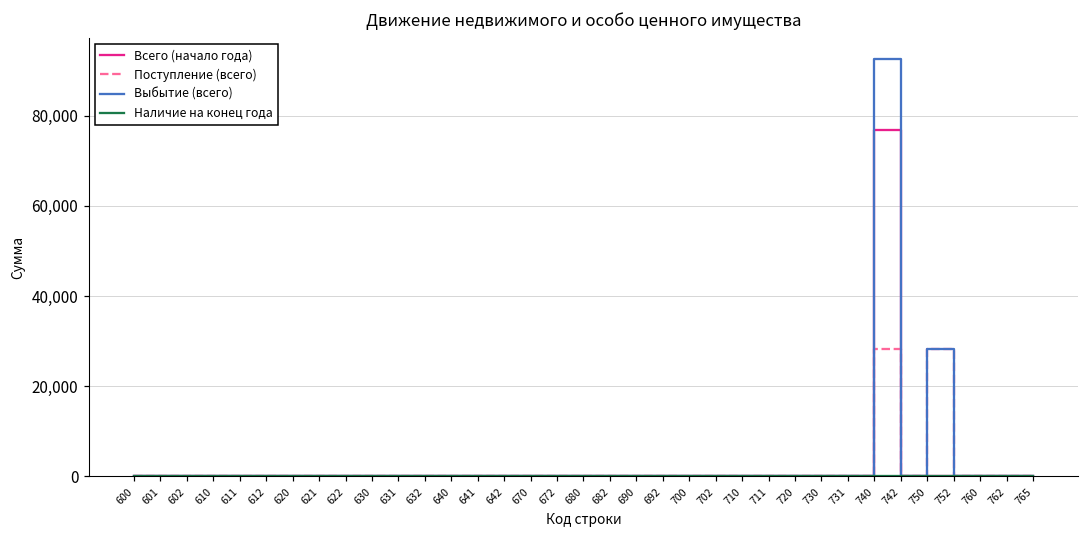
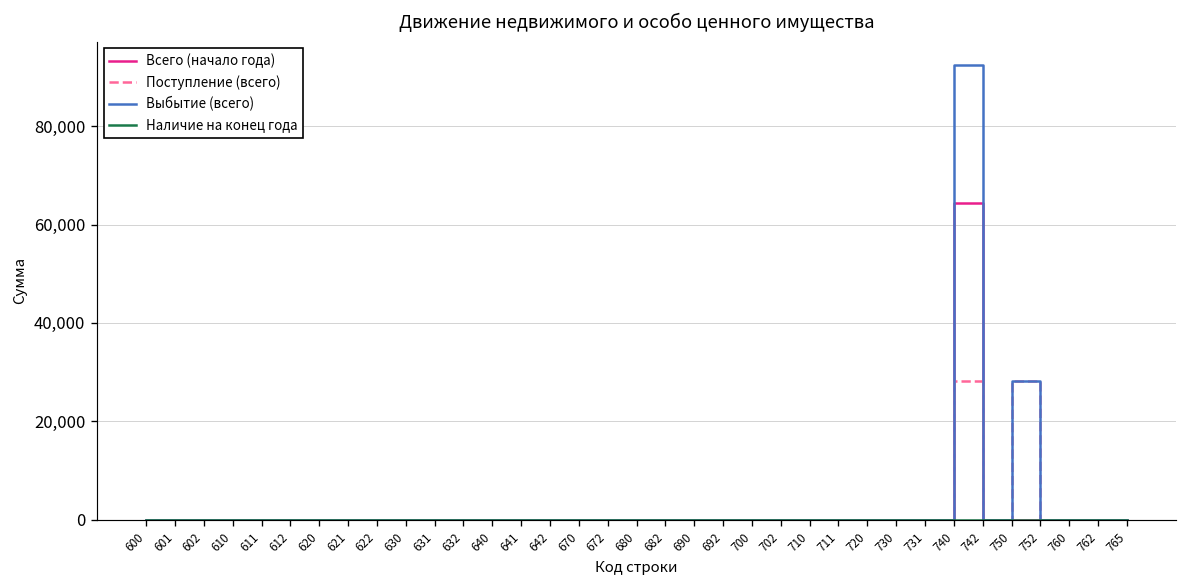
Всего (начало года), 740: 77,000 -> 64,000
